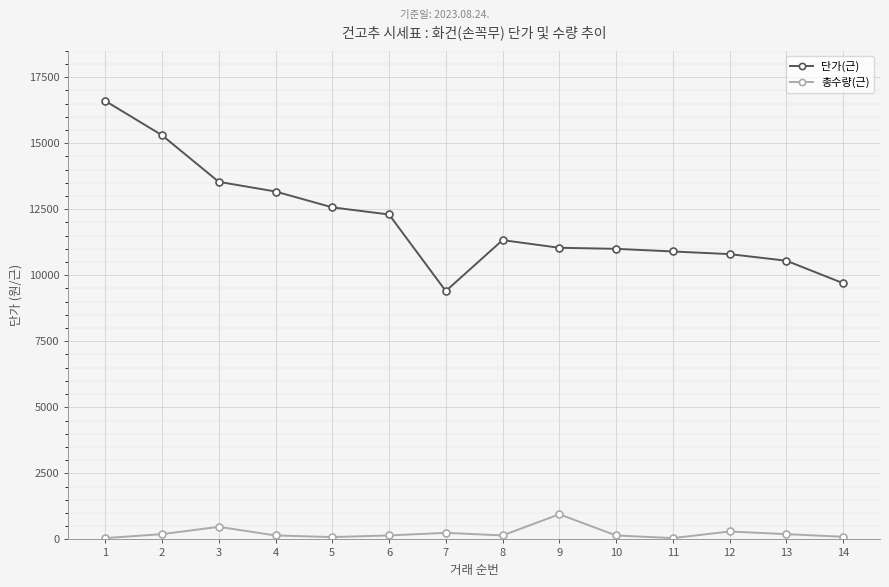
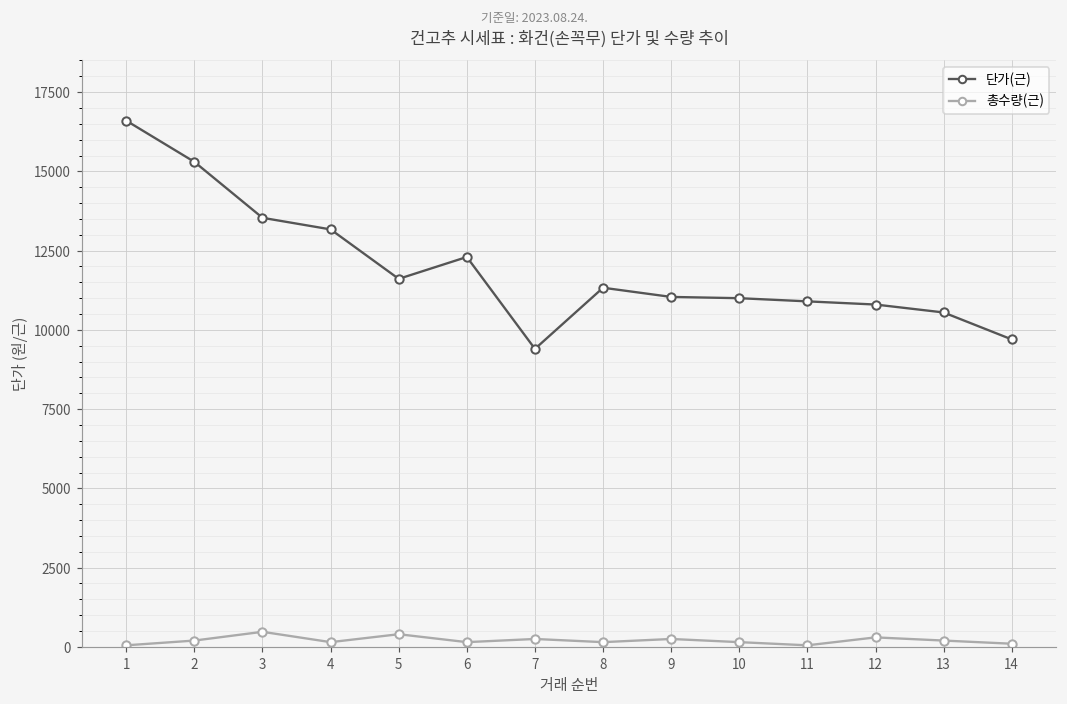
단가(근), 5: 12600 -> 11600
총수량(근), 5: 100 -> 400
총수량(근), 9: 1000 -> 300
